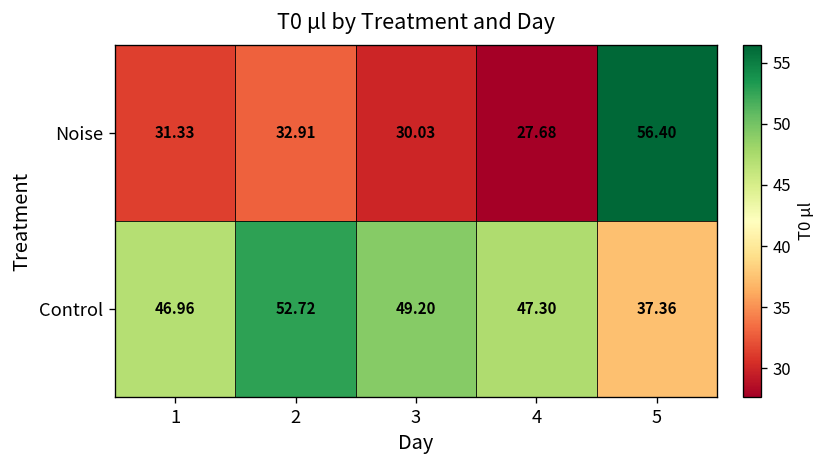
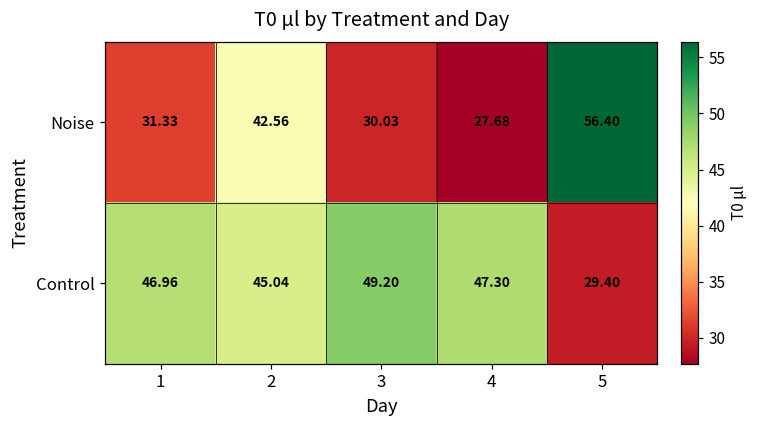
Noise, 2: 32.91 -> 42.56
Control, 2: 52.72 -> 45.04
Control, 5: 37.36 -> 29.40
